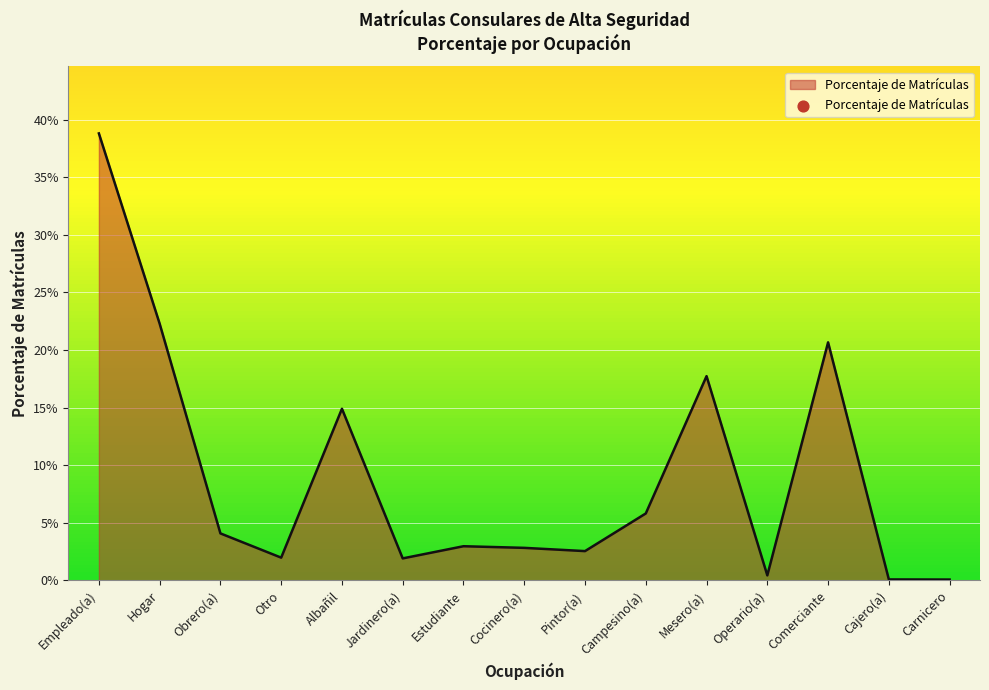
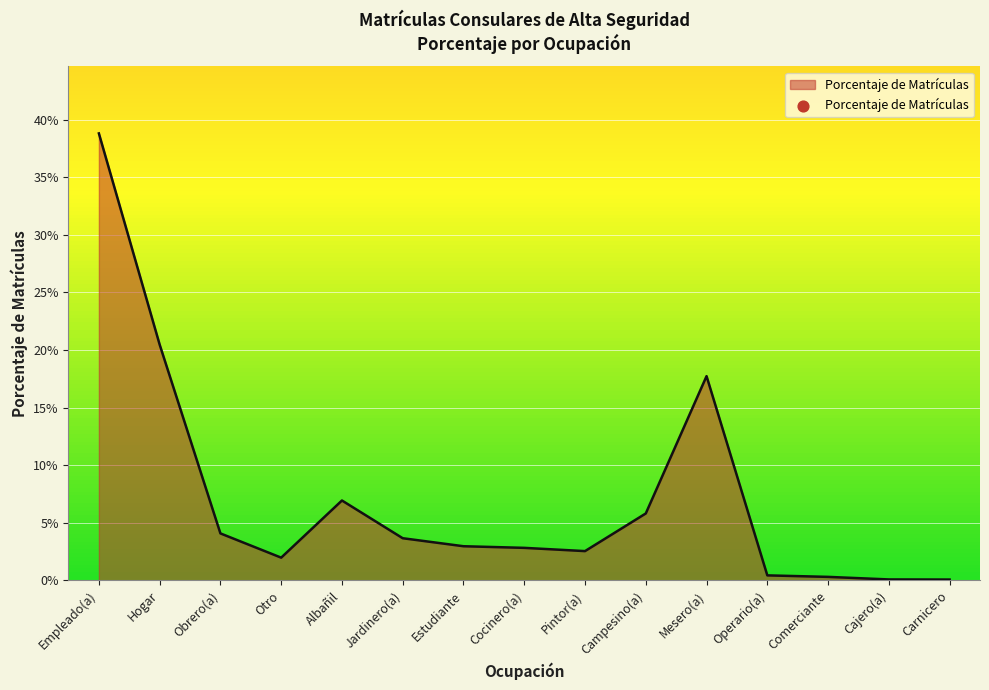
Hogar: 22.3% -> 20.5%
Albañil: 14.9% -> 6.9%
Jardinero(a): 1.9% -> 3.7%
Comerciante: 20.7% -> 0.3%
